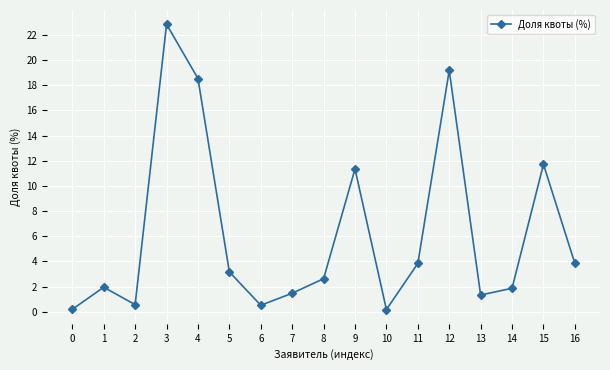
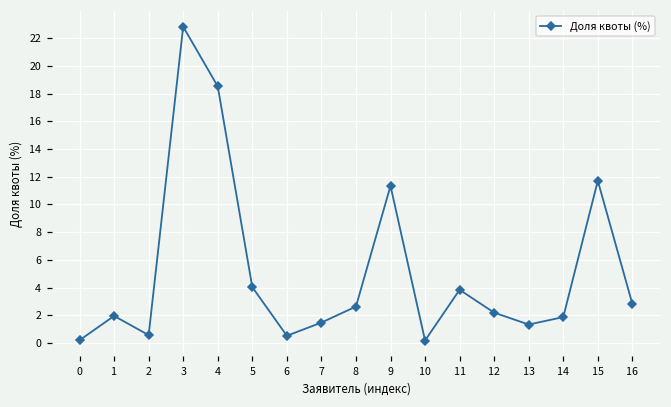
5: 3.2 -> 4.0
12: 19.2 -> 2.2
16: 3.8 -> 2.8
